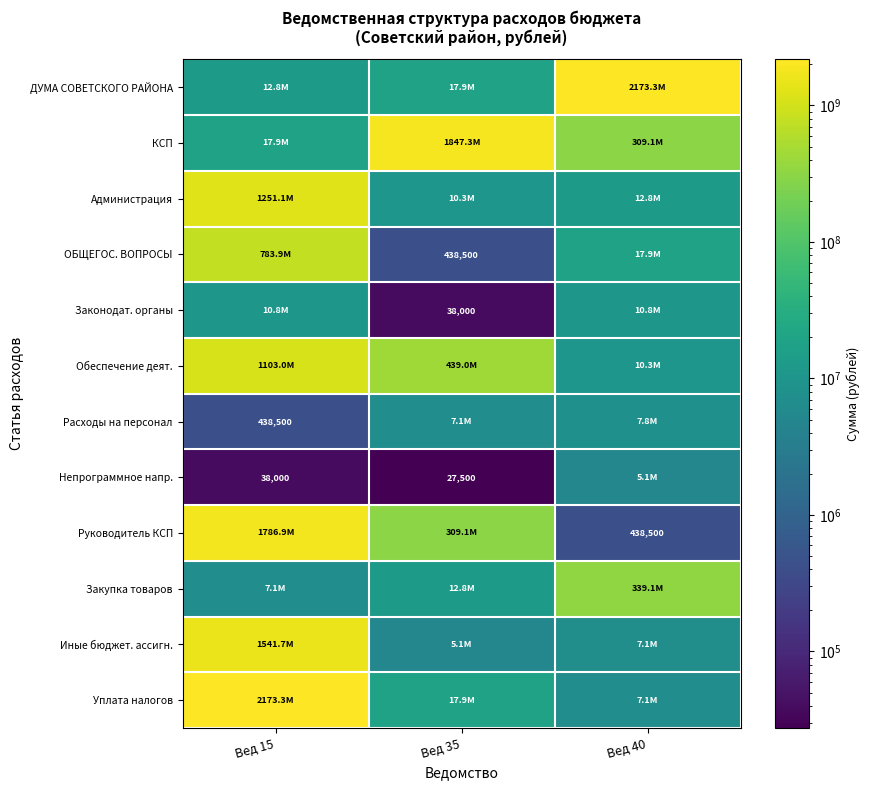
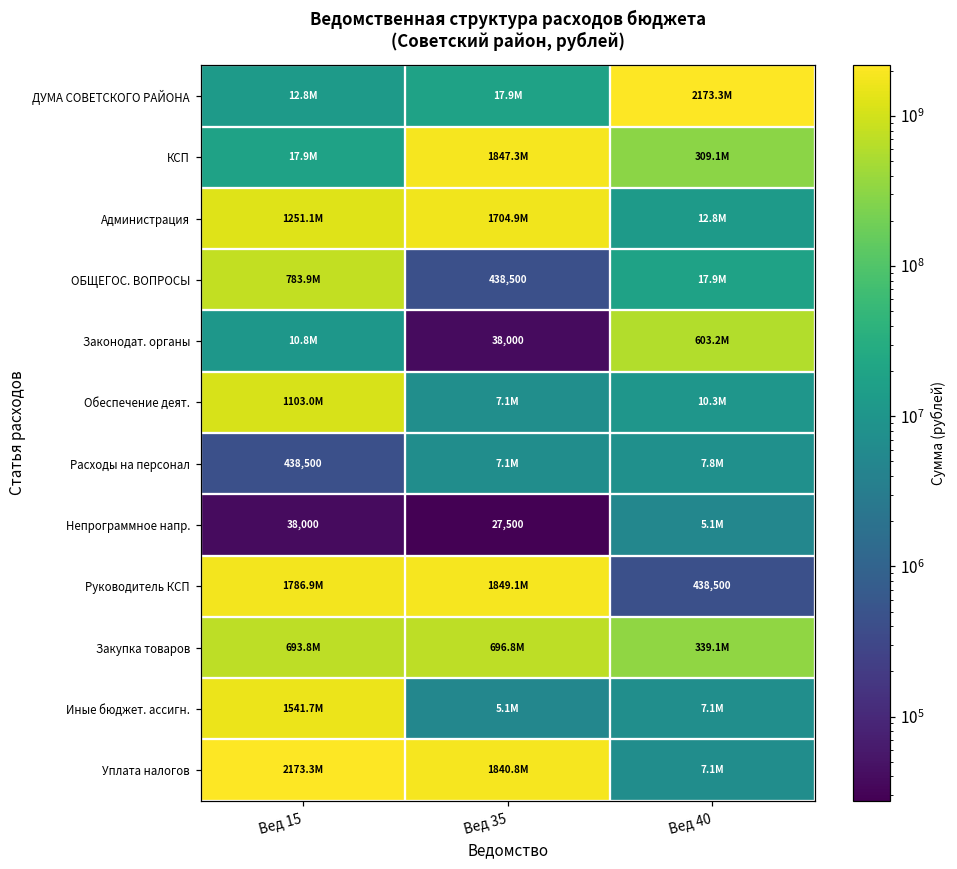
Администрация, Вед 35: 10.3M -> 1704.9M
Законодат. органы, Вед 40: 10.8M -> 603.2M
Обеспечение деят., Вед 35: 439.0M -> 7.1M
Руководитель КСП, Вед 35: 309.1M -> 1849.1M
Закупка товаров, Вед 15: 7.1M -> 693.8M
Закупка товаров, Вед 35: 12.8M -> 696.8M
Уплата налогов, Вед 35: 17.9M -> 1840.8M
